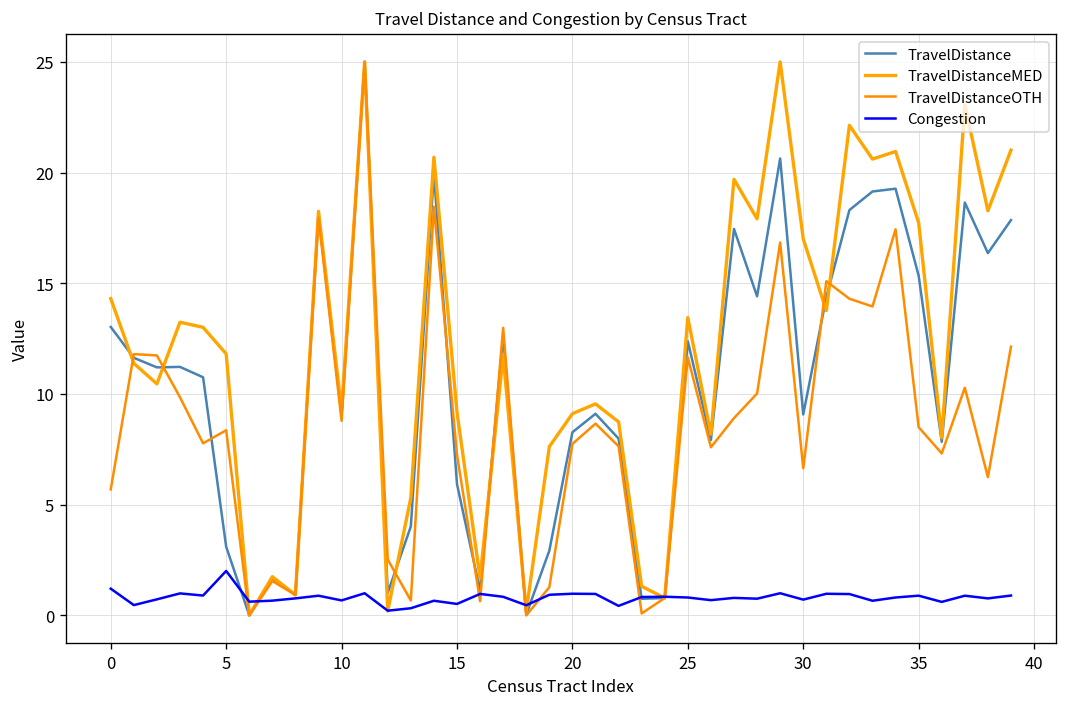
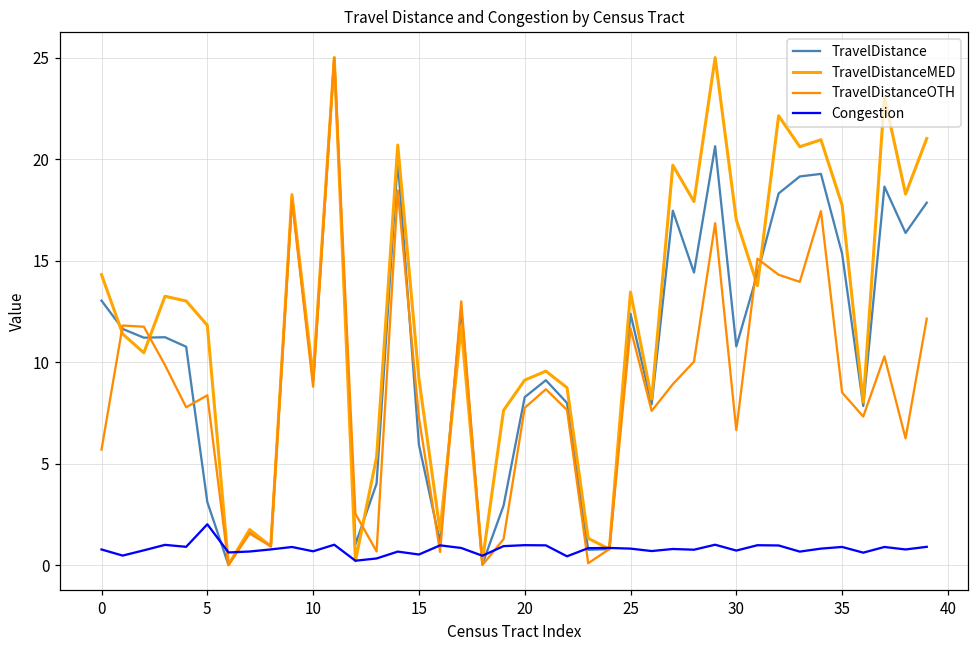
Congestion, 0: 1.2 -> 0.8
TravelDistance, 30: 9.1 -> 10.8
